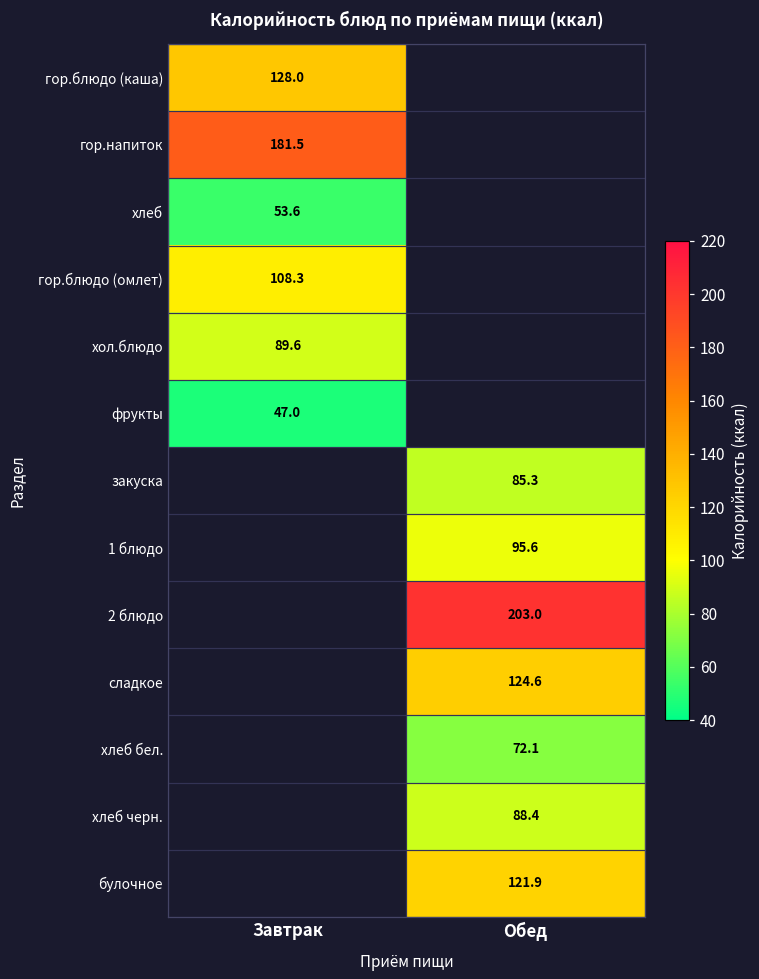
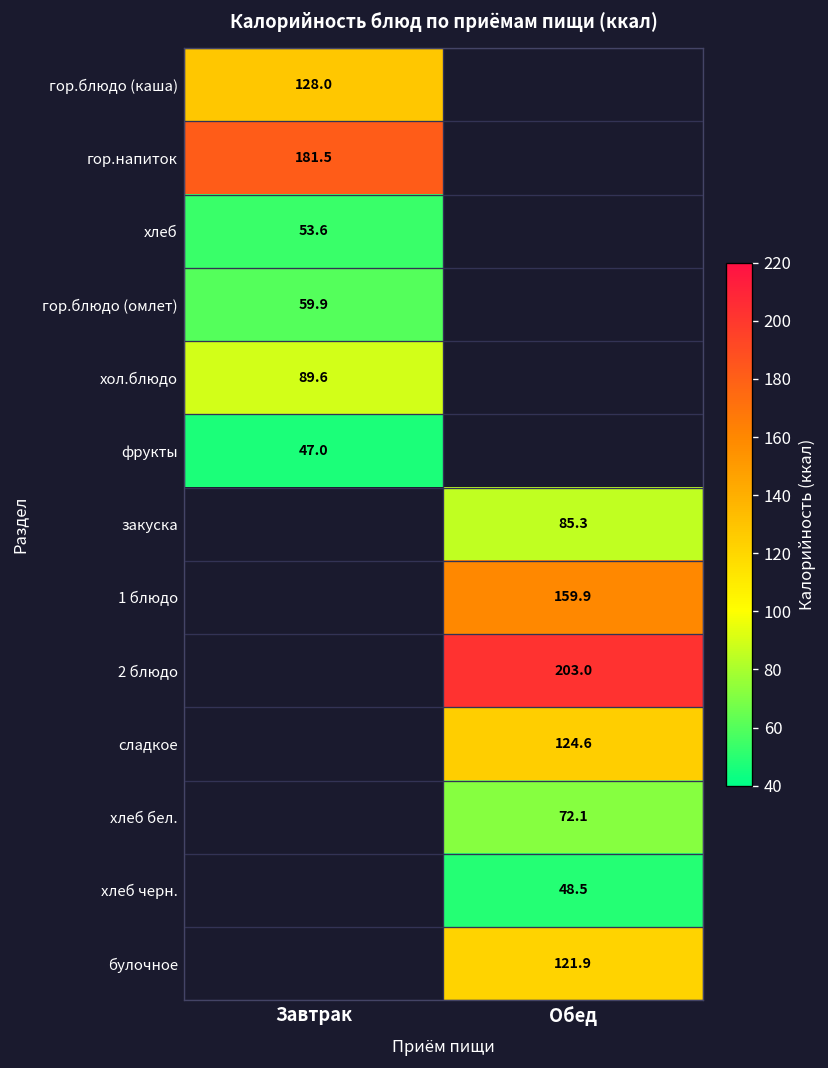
гор.блюдо (омлет), Завтрак: 108.3 -> 59.9
1 блюдо, Обед: 95.6 -> 159.9
хлеб черн., Обед: 88.4 -> 48.5
